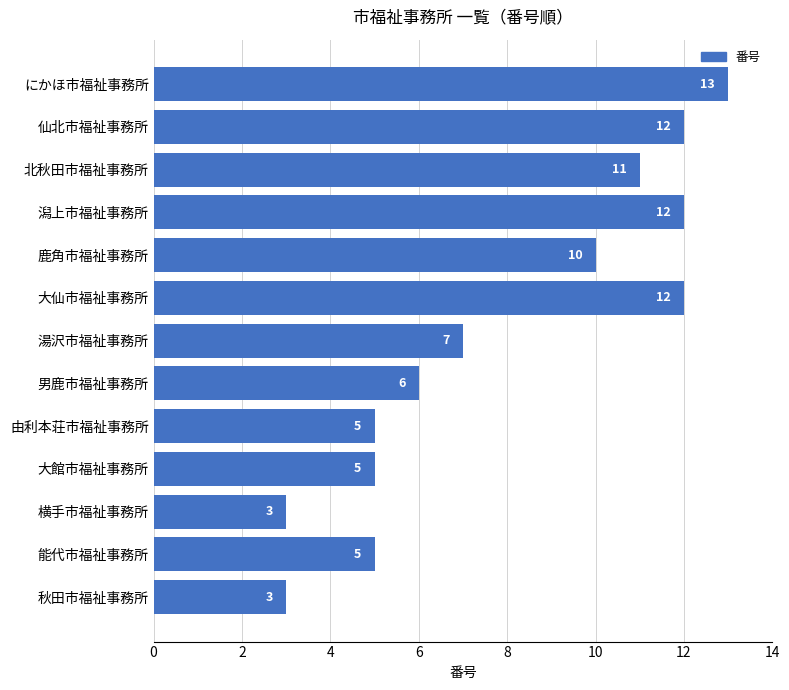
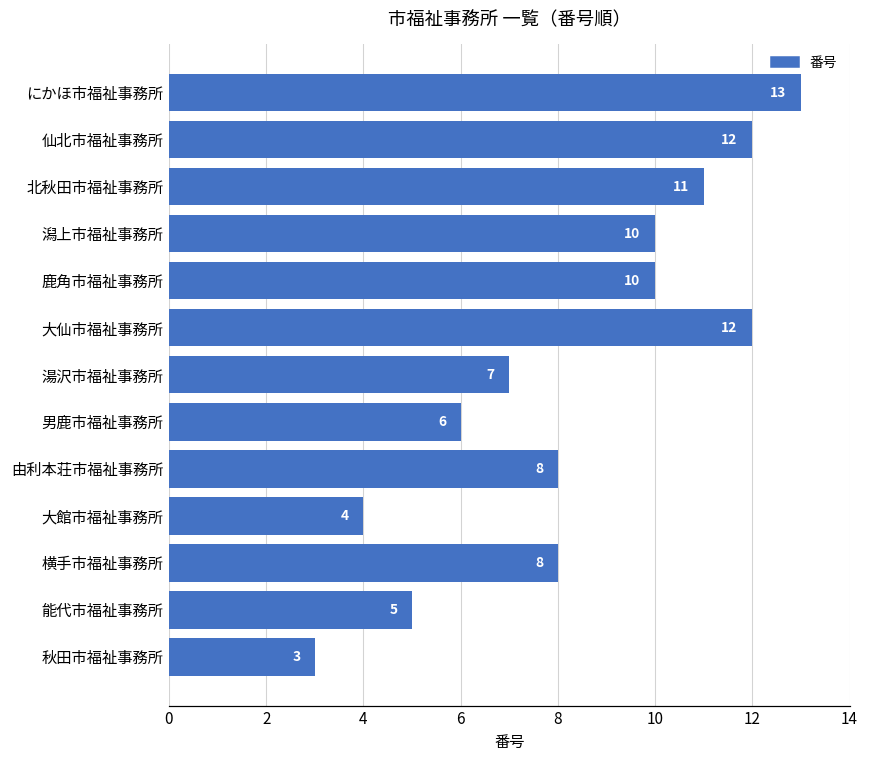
潟上市福祉事務所: 12 -> 10
由利本荘市福祉事務所: 5 -> 8
大館市福祉事務所: 5 -> 4
横手市福祉事務所: 3 -> 8
